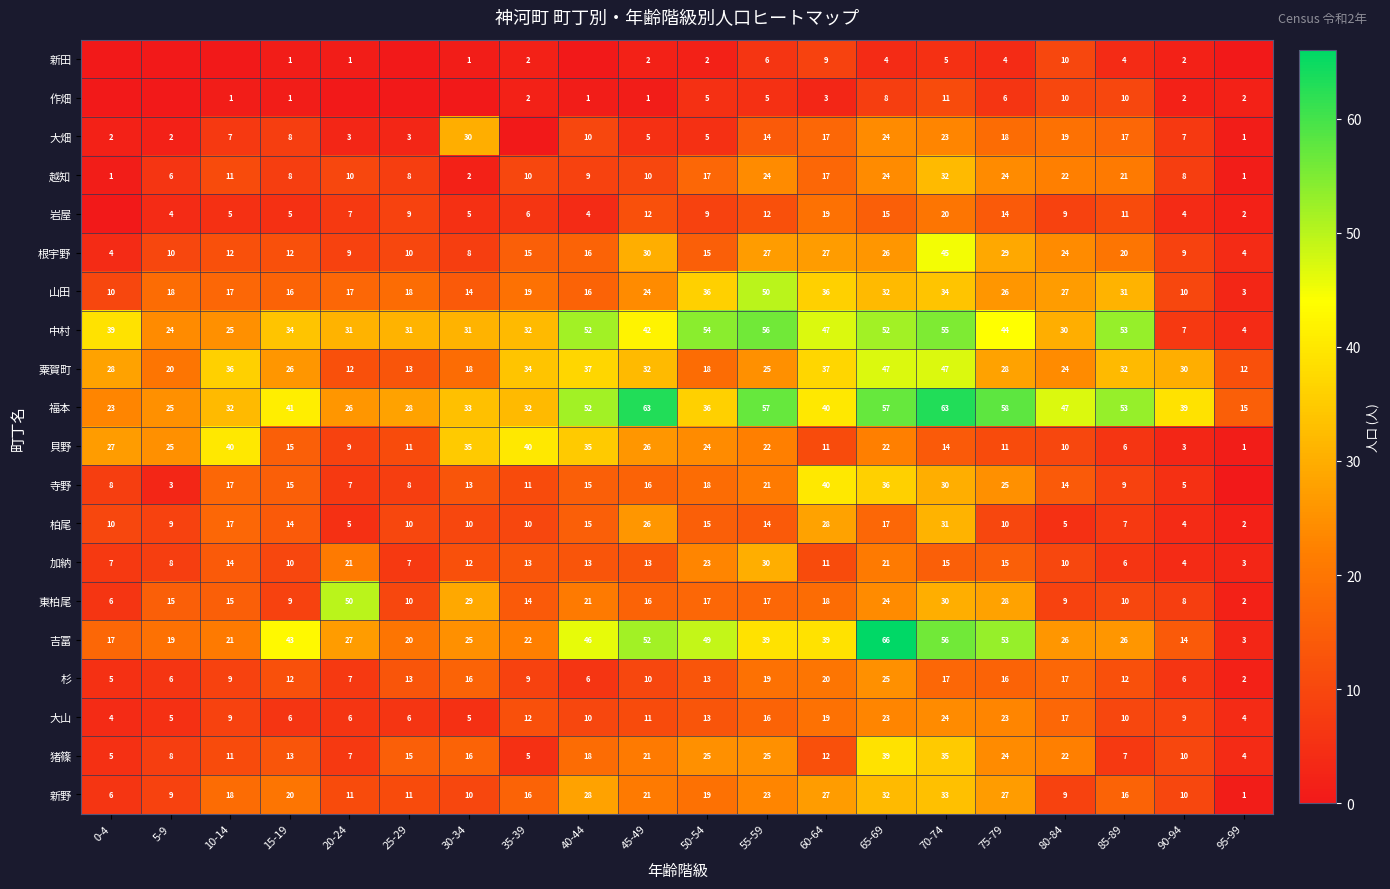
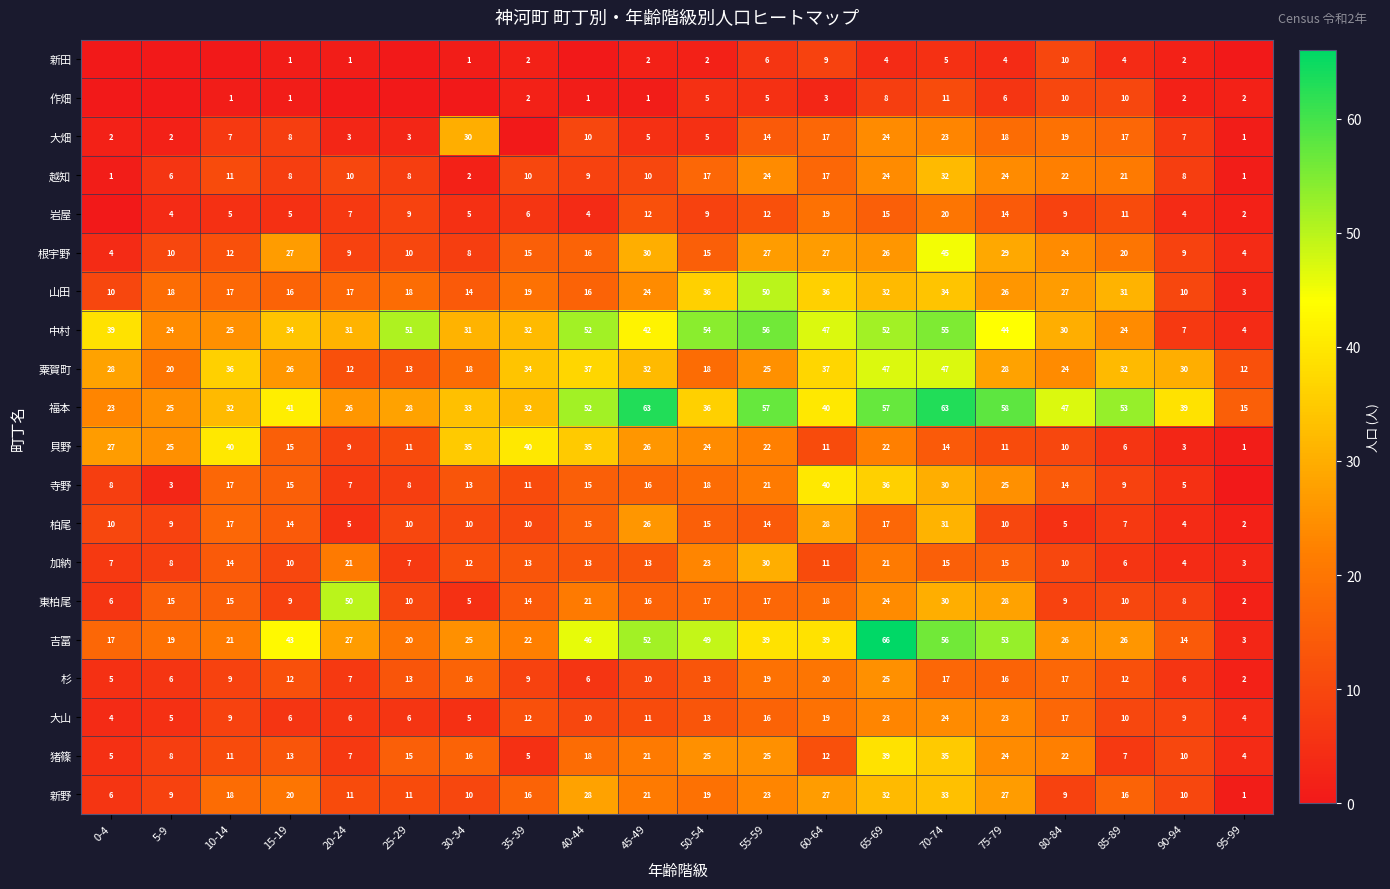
根宇野, 15-19: 12 -> 27
中村, 25-29: 31 -> 51
中村, 85-89: 53 -> 24
東柏尾, 30-34: 29 -> 5
